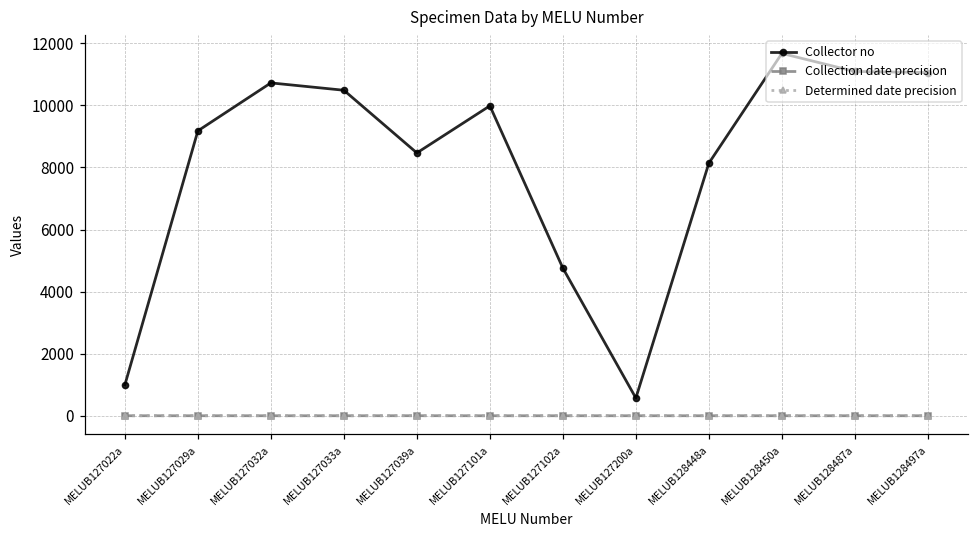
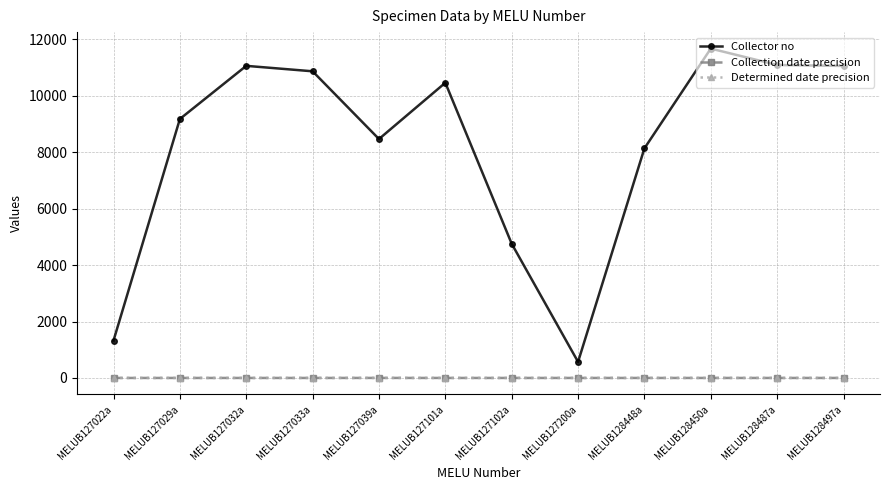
Collector no, MELUB127022a: 1000 -> 1300
Collector no, MELUB127032a: 10700 -> 11100
Collector no, MELUB127033a: 10500 -> 10900
Collector no, MELUB127101a: 10000 -> 10500
